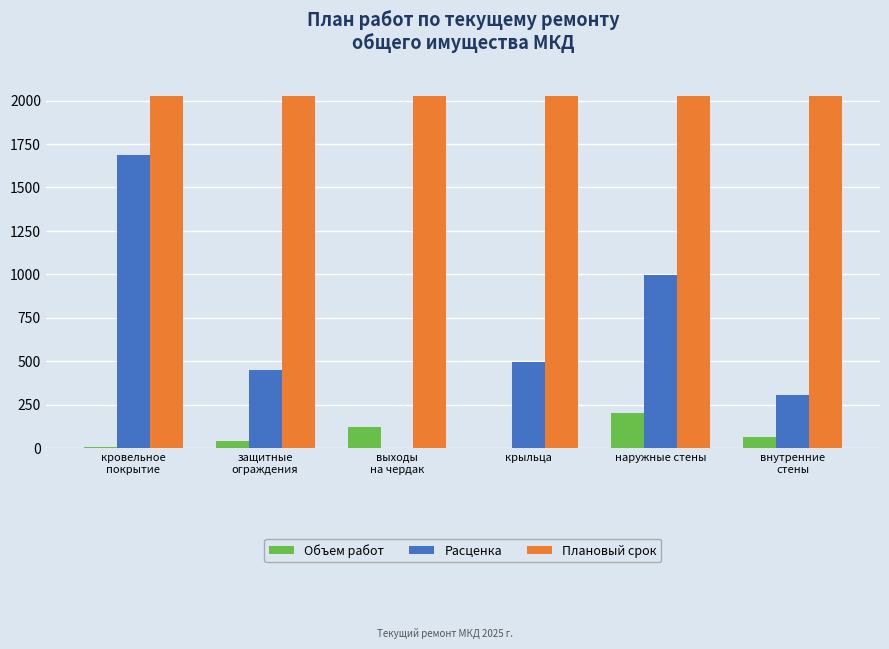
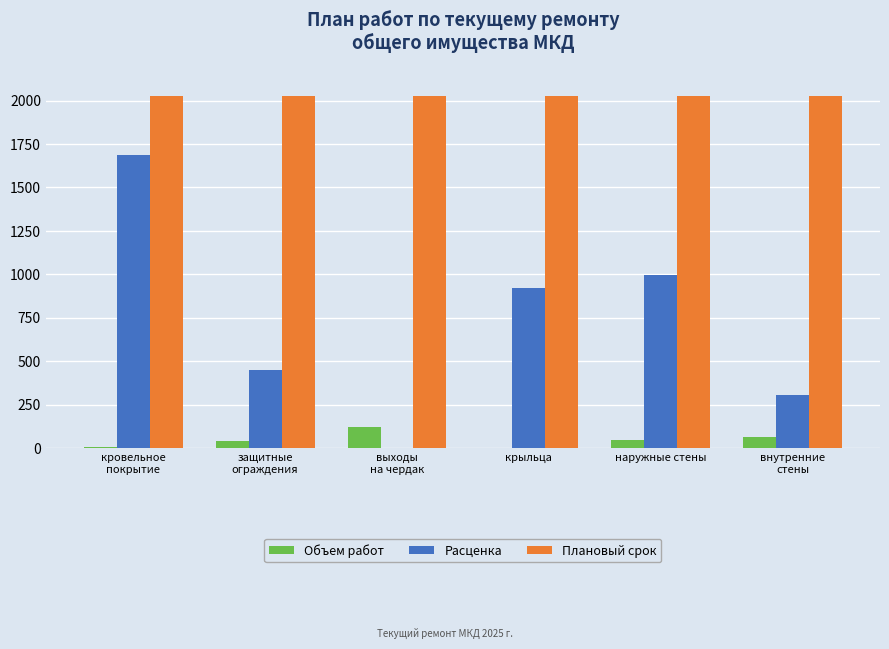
Расценка, крыльца: 500 -> 920
Объем работ, наружные стены: 210 -> 50
